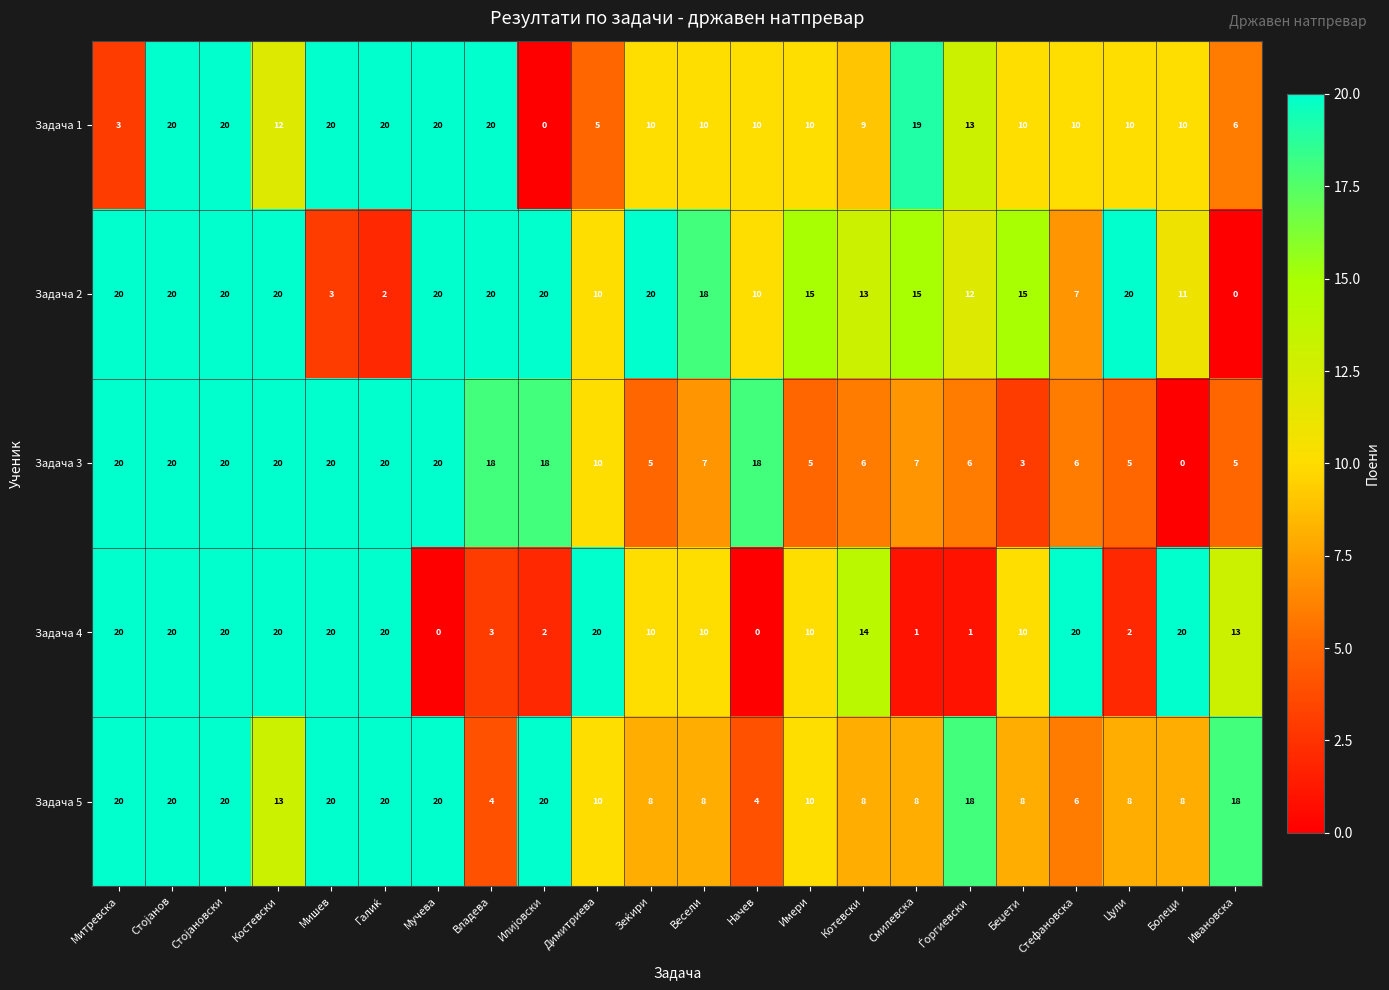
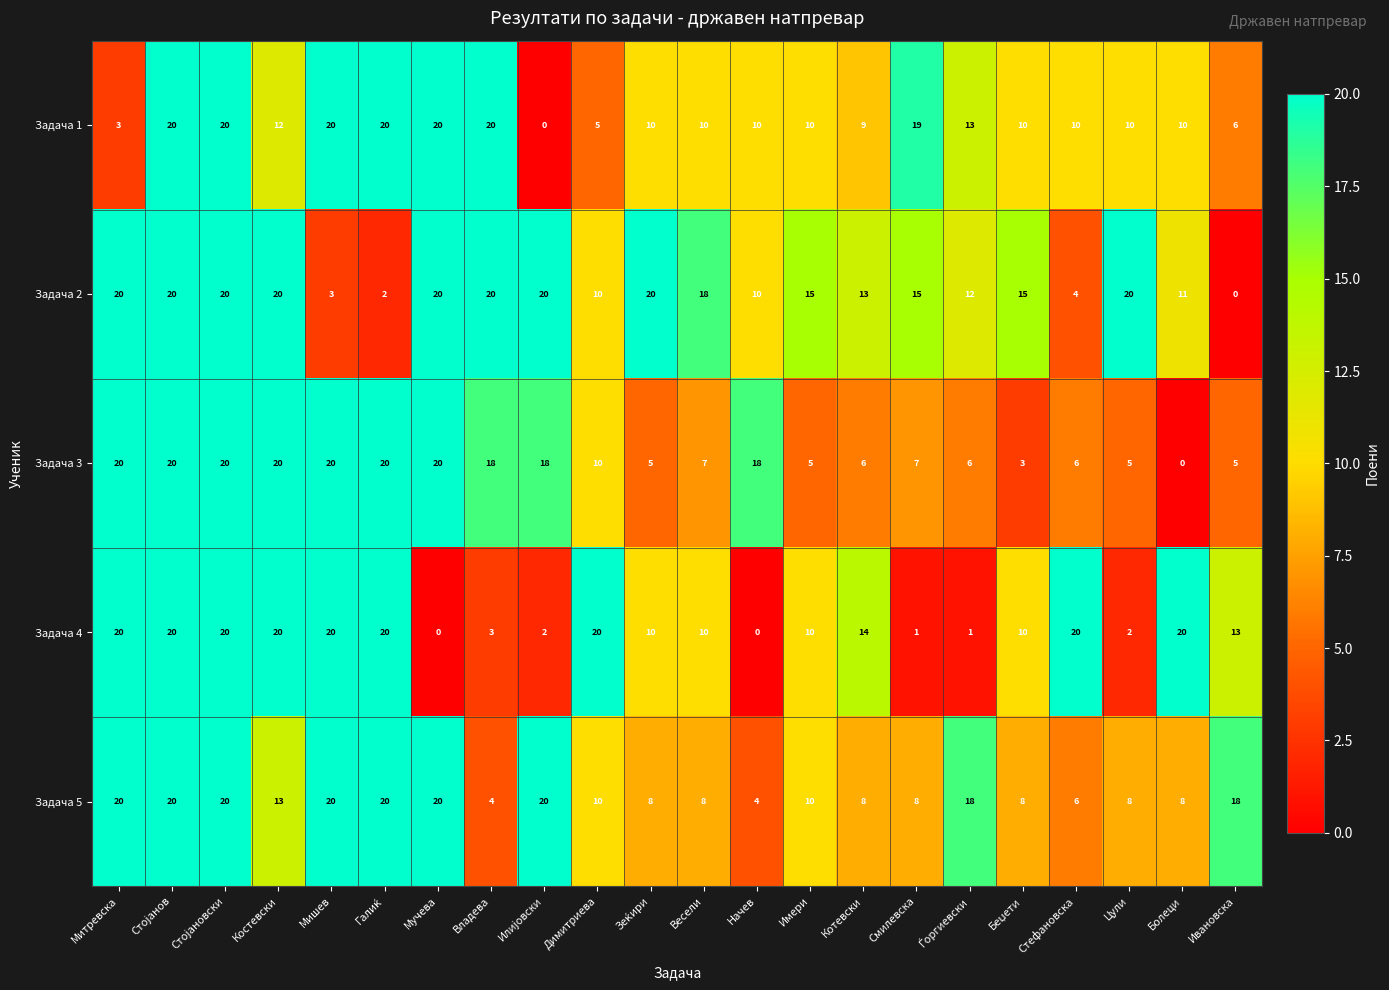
Задача 2, Стефановска: 7 -> 4
